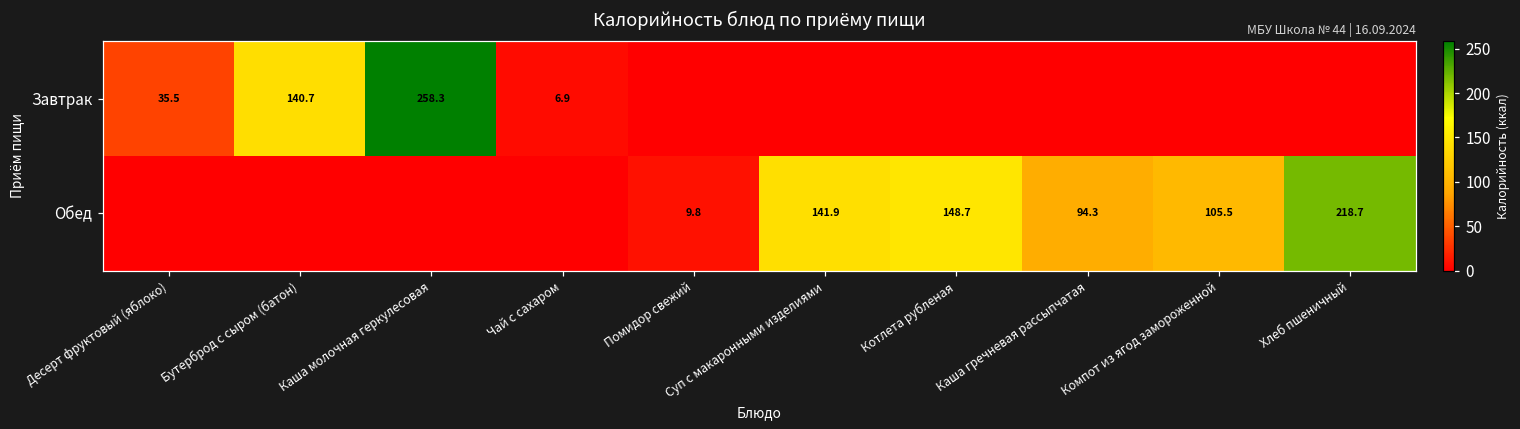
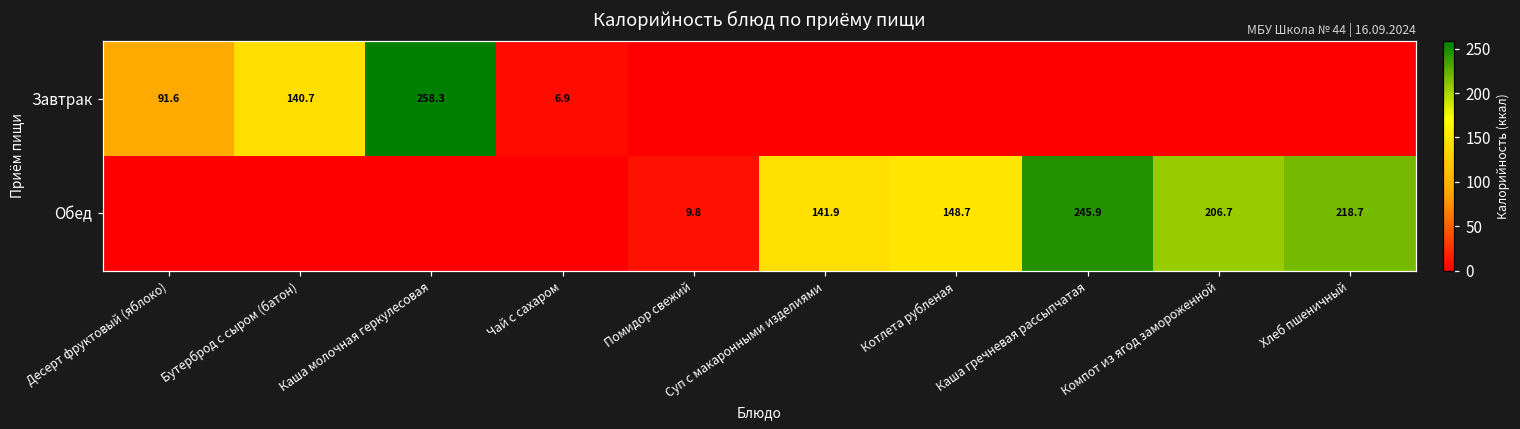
Завтрак, Десерт фруктовый (яблоко): 35.5 -> 91.6
Обед, Каша гречневая рассыпчатая: 94.3 -> 245.9
Обед, Компот из ягод замороженной: 105.5 -> 206.7
